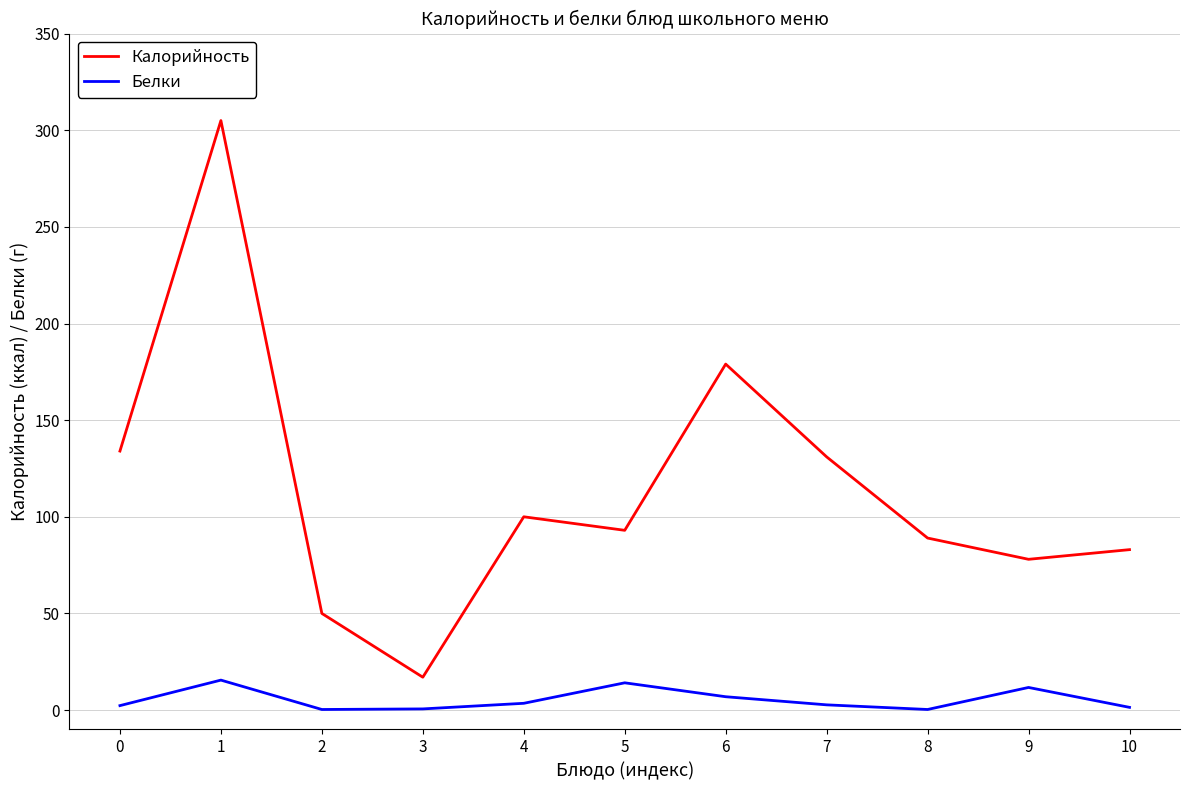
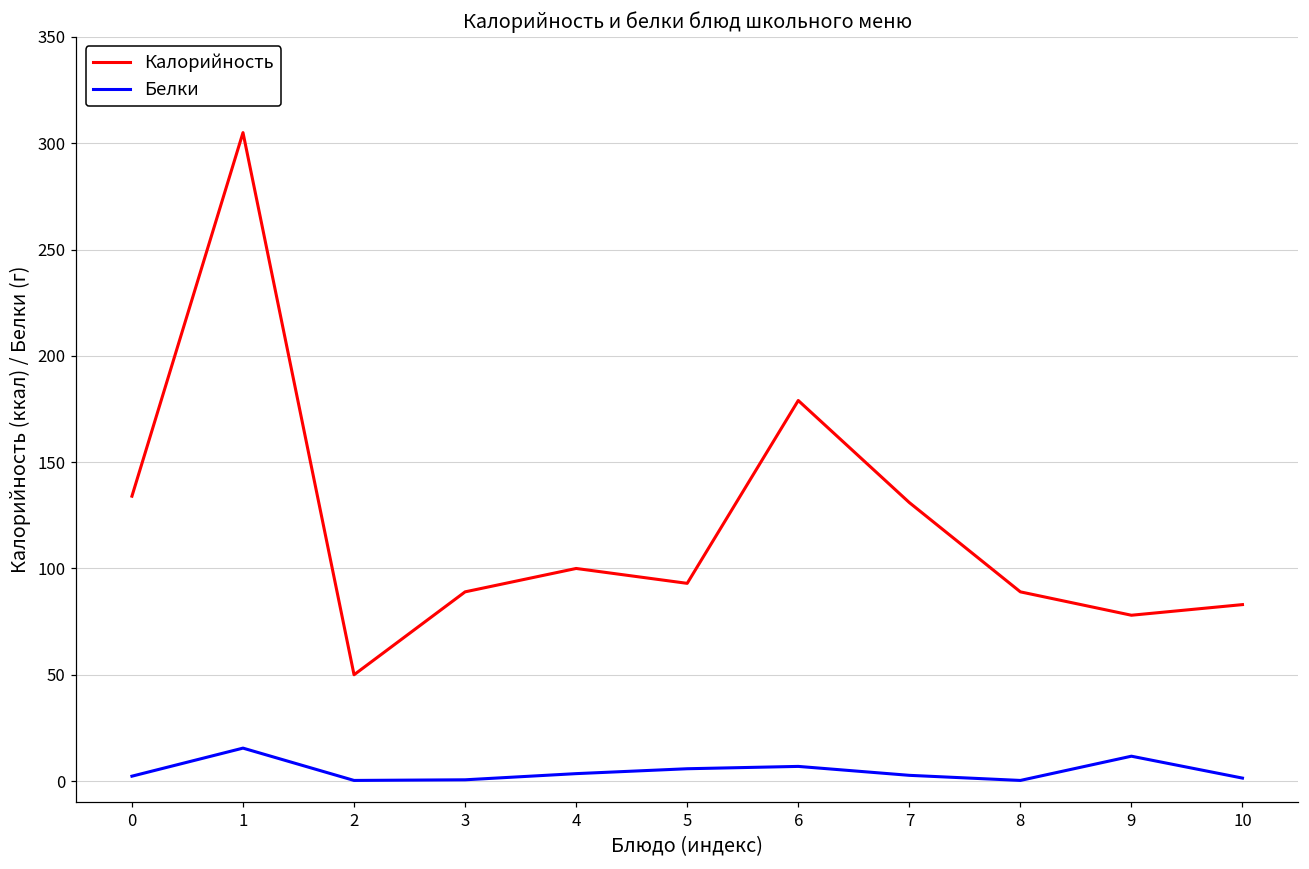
Калорийность, 3: 17 -> 89
Белки, 5: 14 -> 6
